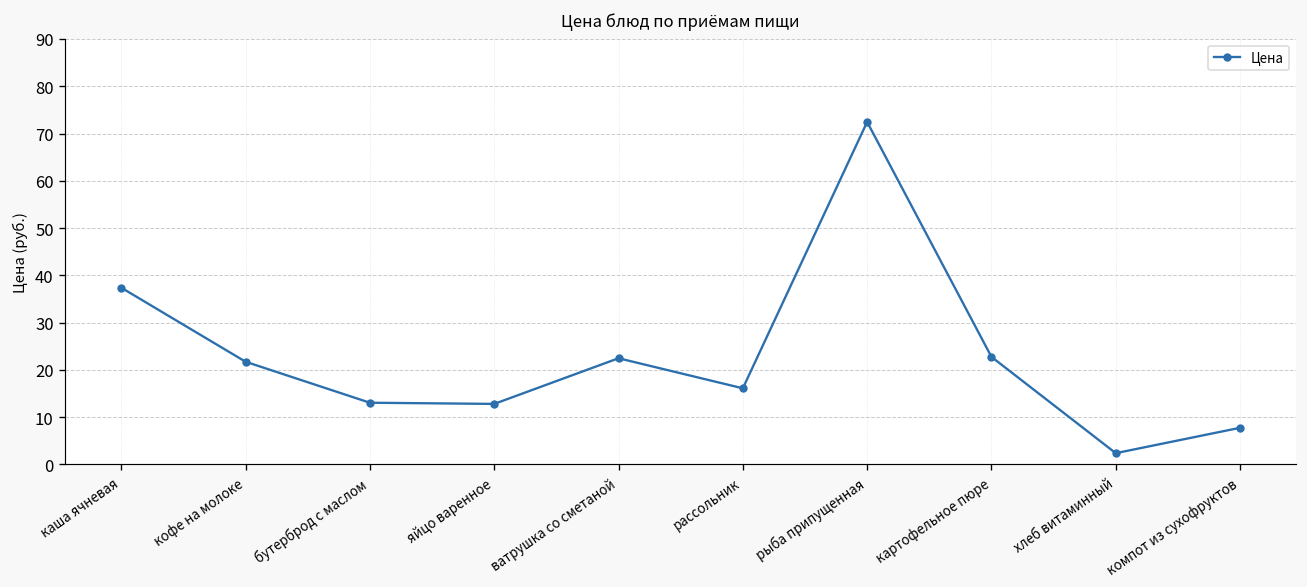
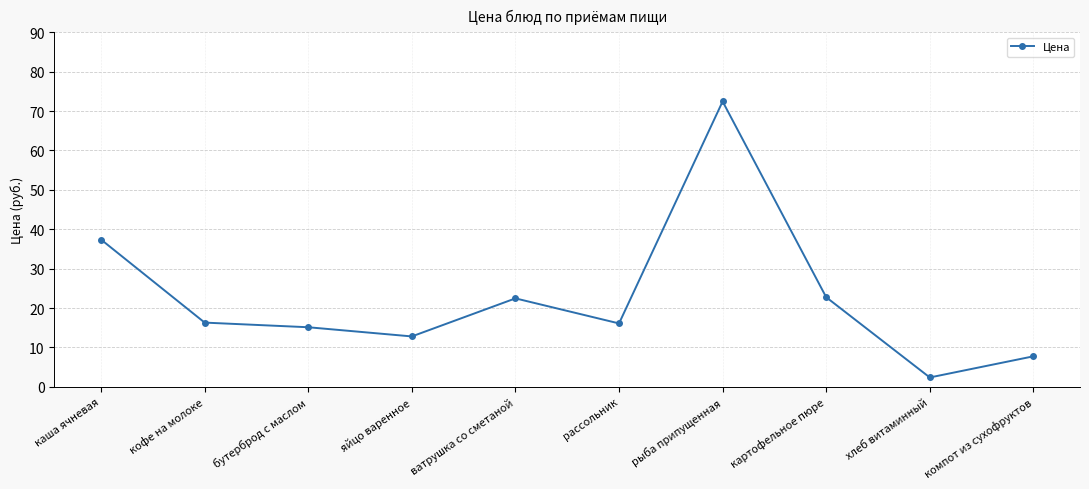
кофе на молоке: 22 -> 16
бутерброд с маслом: 13 -> 15
